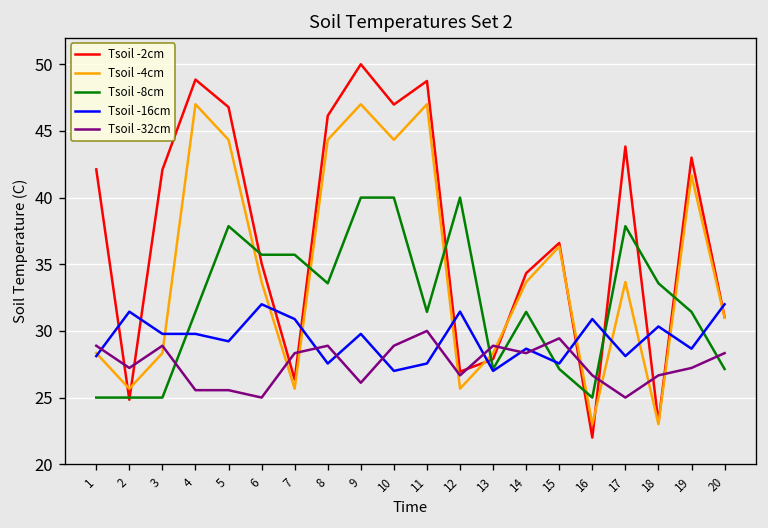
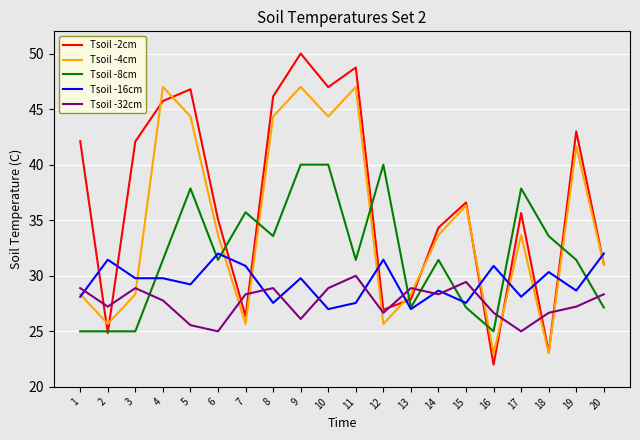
Tsoil -2cm, 4: 48.8 -> 45.7
Tsoil -32cm, 4: 25.6 -> 27.8
Tsoil -8cm, 6: 35.7 -> 31.4
Tsoil -2cm, 17: 43.8 -> 35.6
